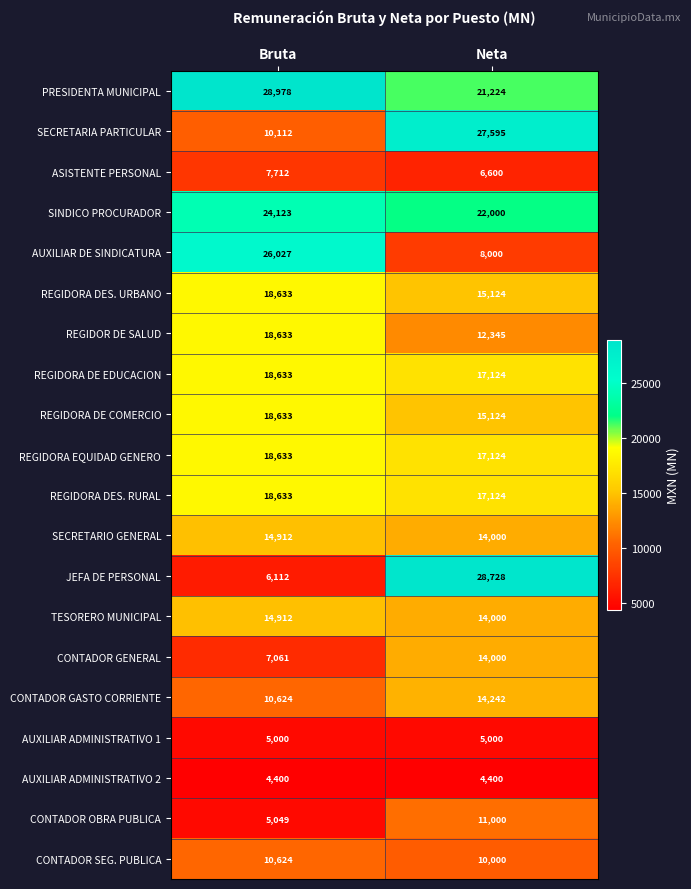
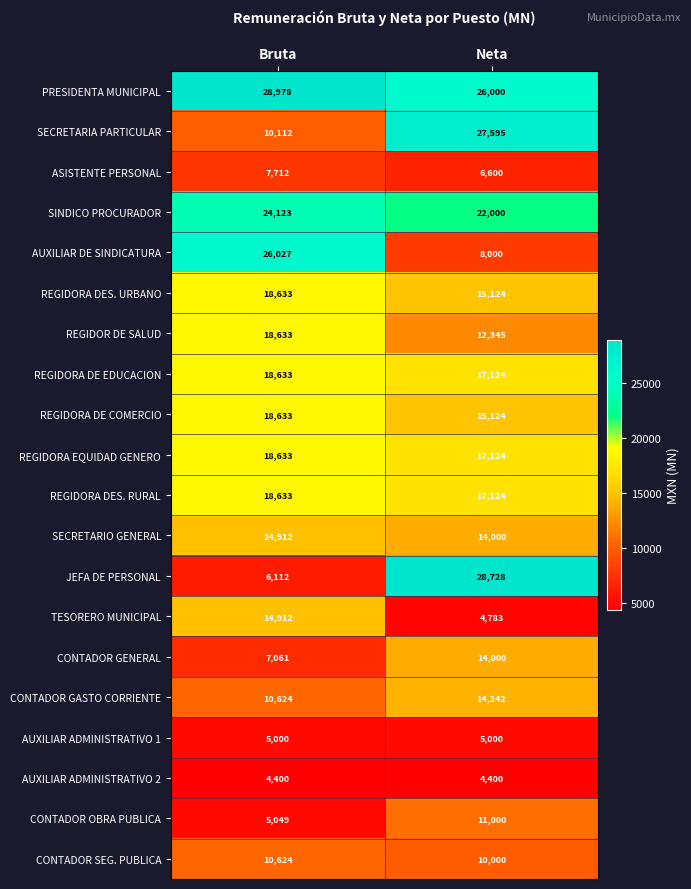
PRESIDENTA MUNICIPAL, Neta: 21,224 -> 26,000
TESORERO MUNICIPAL, Neta: 14,000 -> 4,783
